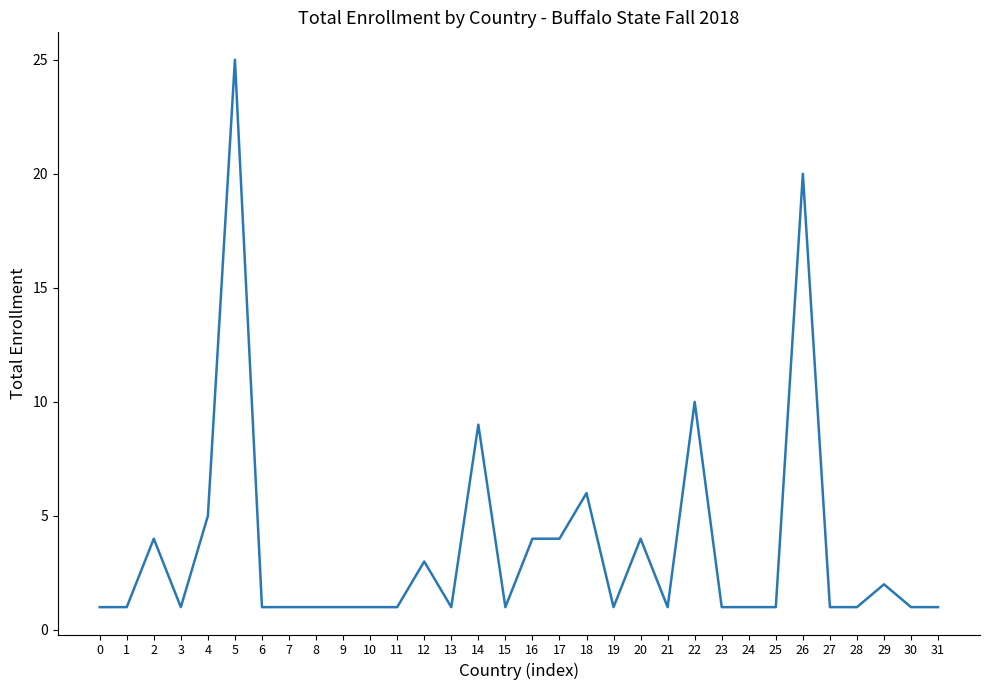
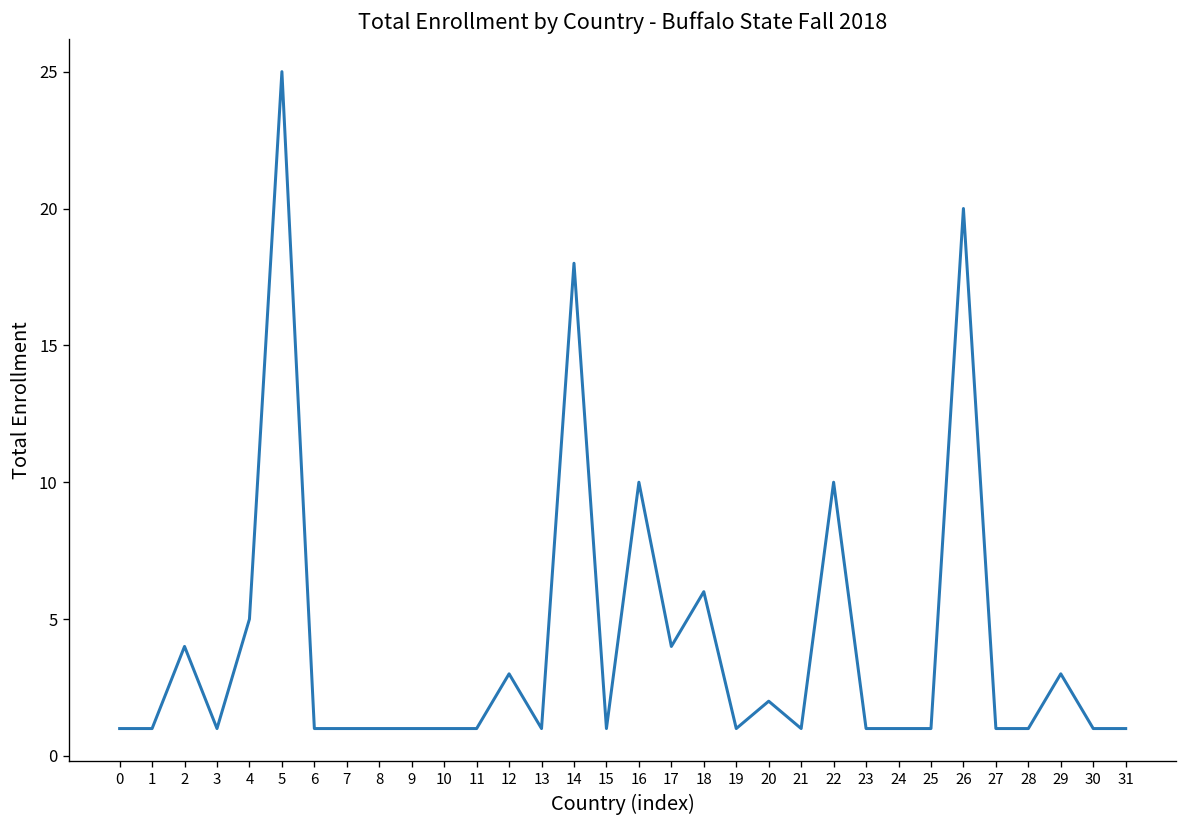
14: 9 -> 18
16: 4 -> 10
20: 4 -> 2
29: 2 -> 3
